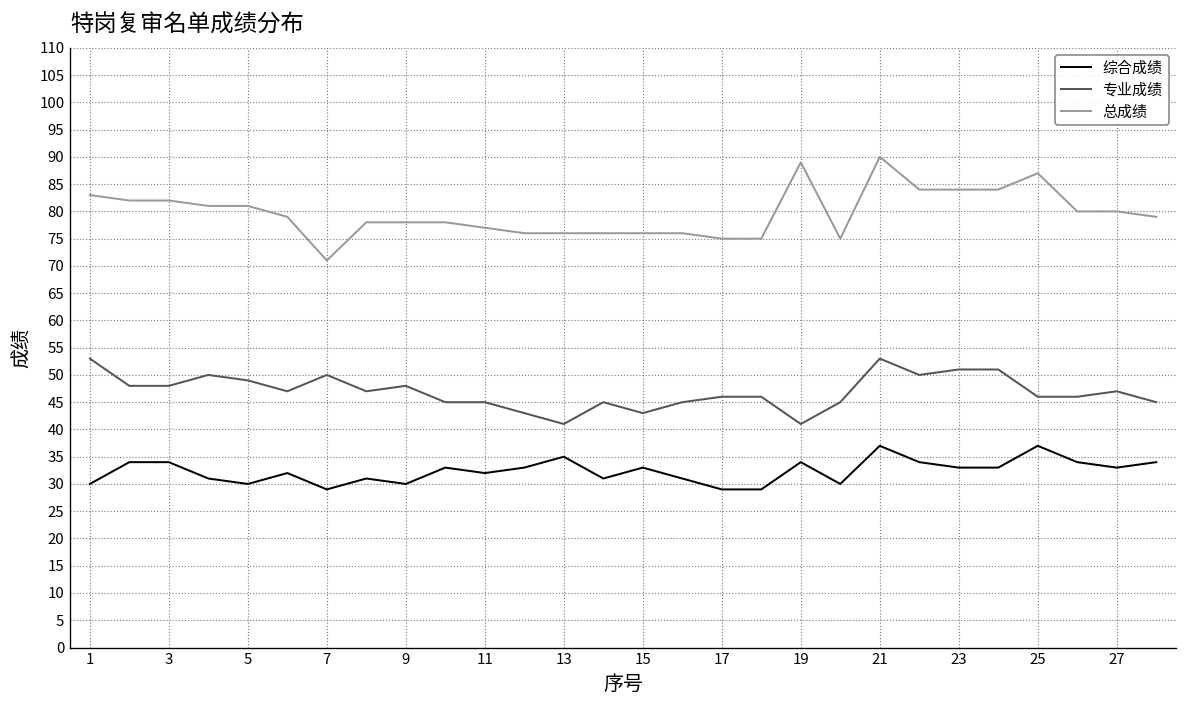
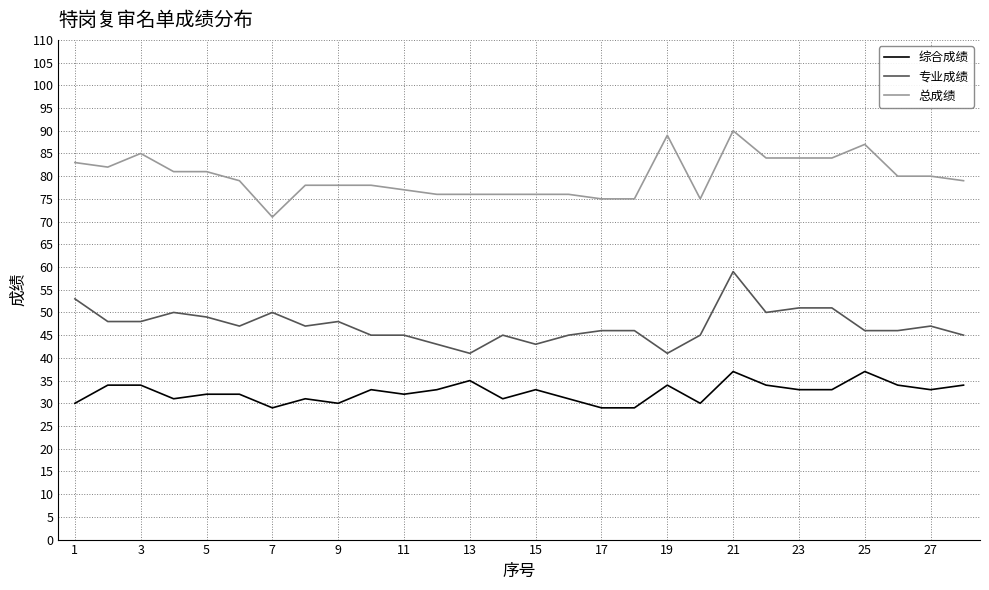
总成绩, 3: 82 -> 85
综合成绩, 5: 30 -> 32
专业成绩, 21: 53 -> 59
